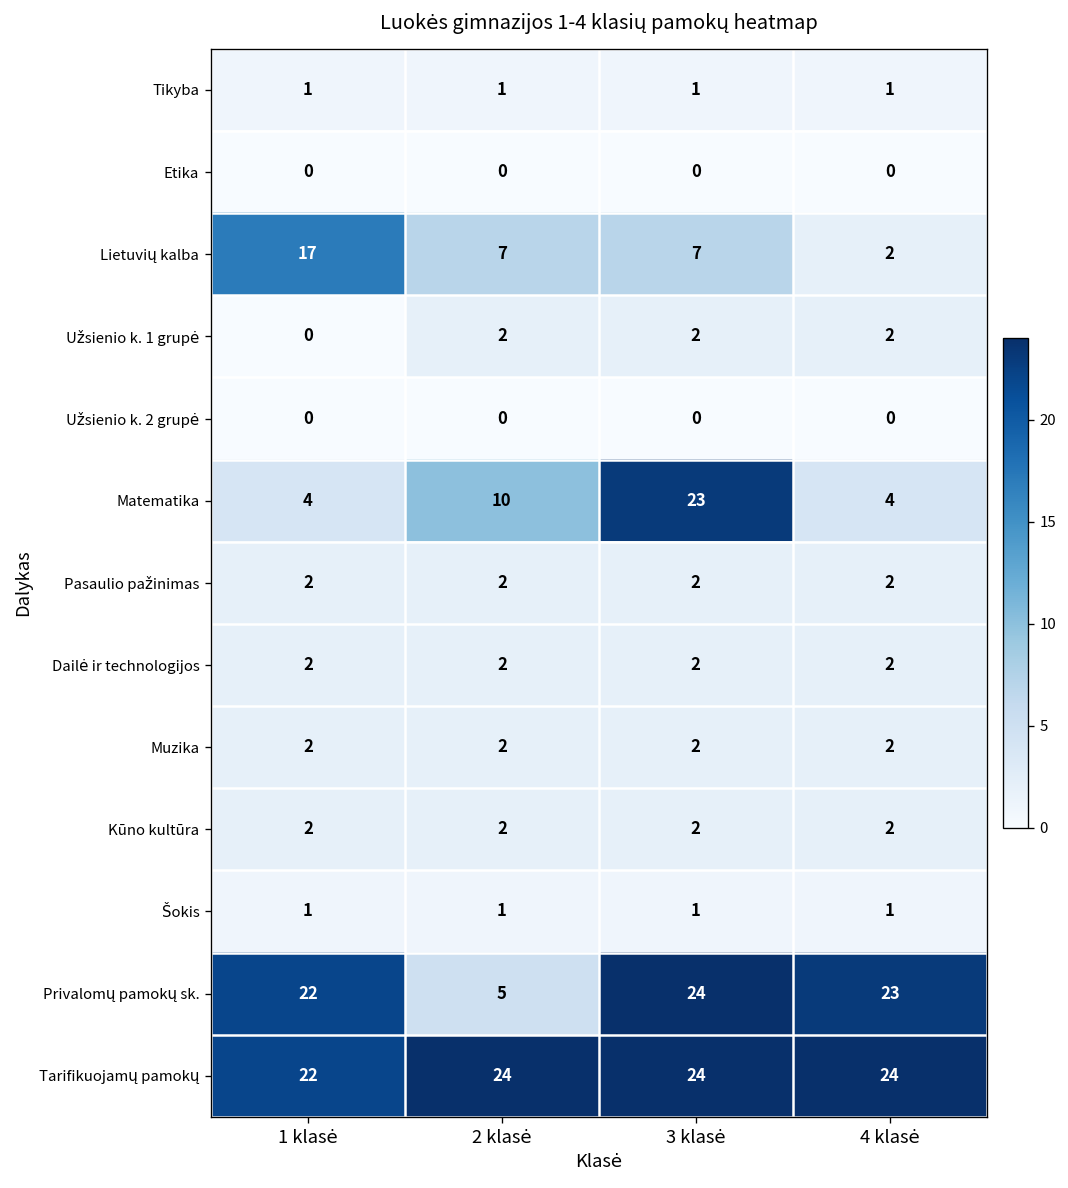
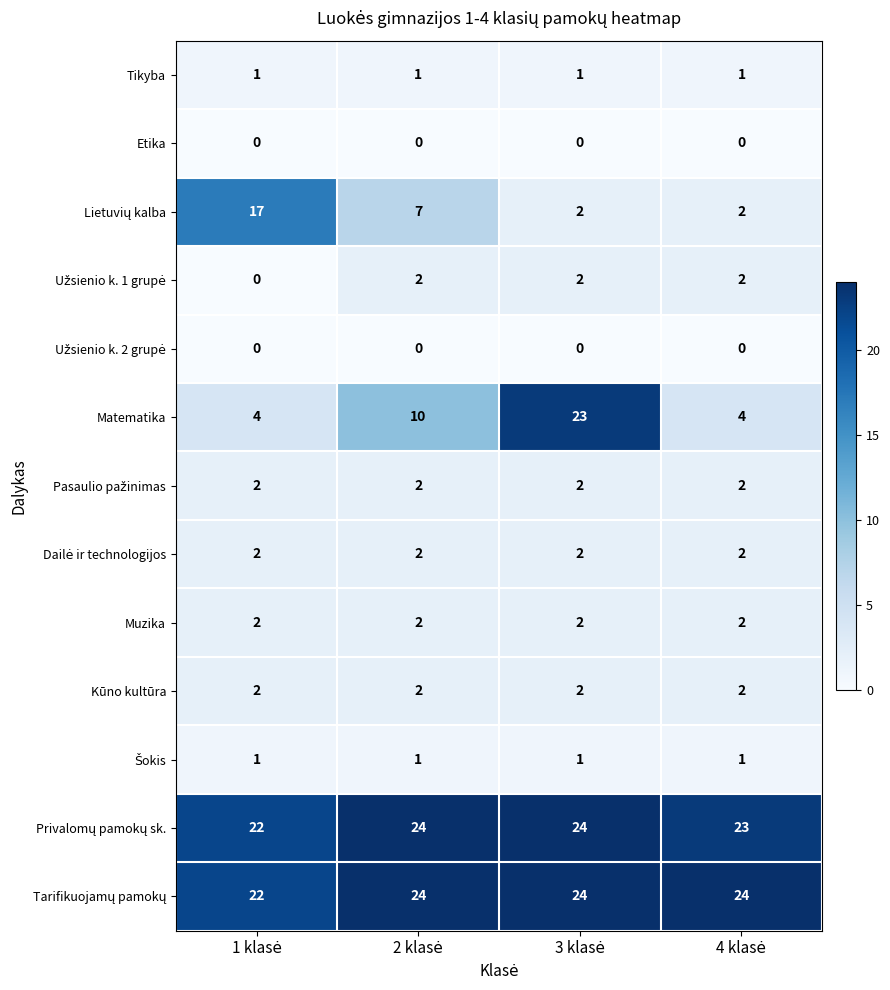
Lietuvių kalba, 3 klasė: 7 -> 2
Privalomų pamokų sk., 2 klasė: 5 -> 24
